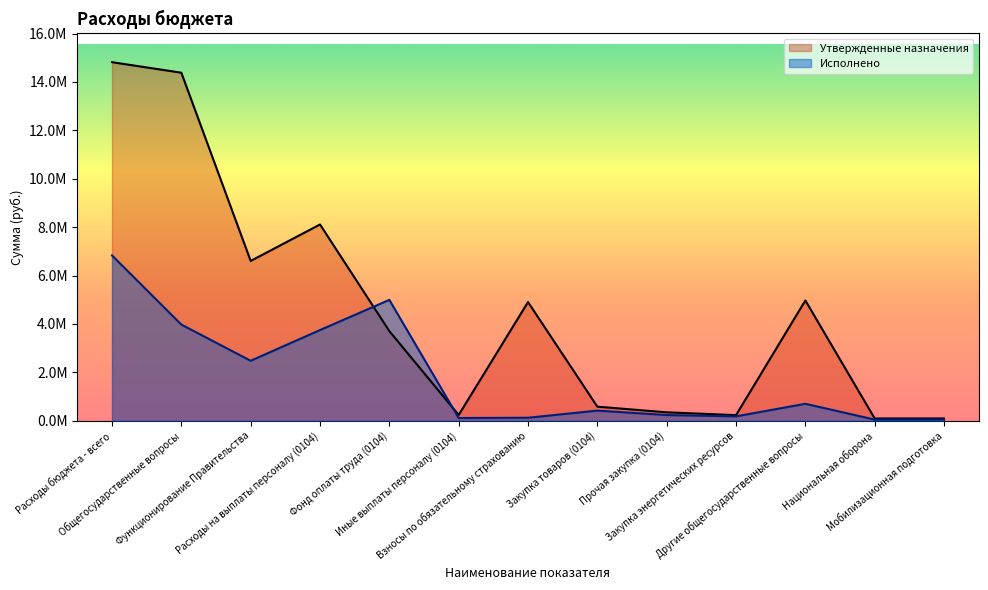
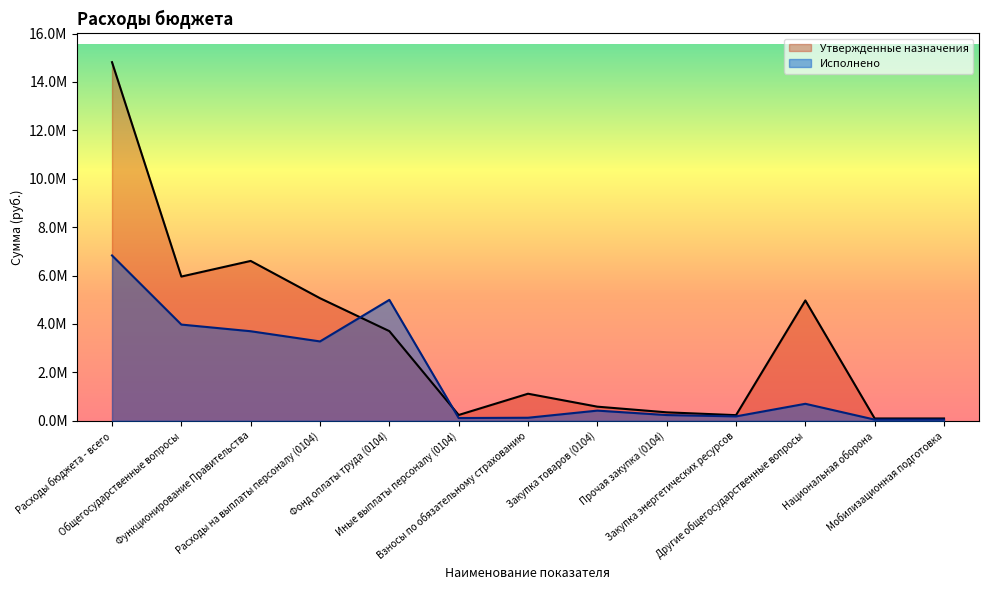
Утвержденные назначения, Общегосударственные вопросы: 14400000 -> 6000000
Исполнено, Функционирование Правительства: 2500000 -> 3700000
Утвержденные назначения, Расходы на выплаты персоналу (0104): 8100000 -> 5100000
Исполнено, Расходы на выплаты персоналу (0104): 3700000 -> 3300000
Утвержденные назначения, Взносы по обязательному страхованию: 4900000 -> 1100000
